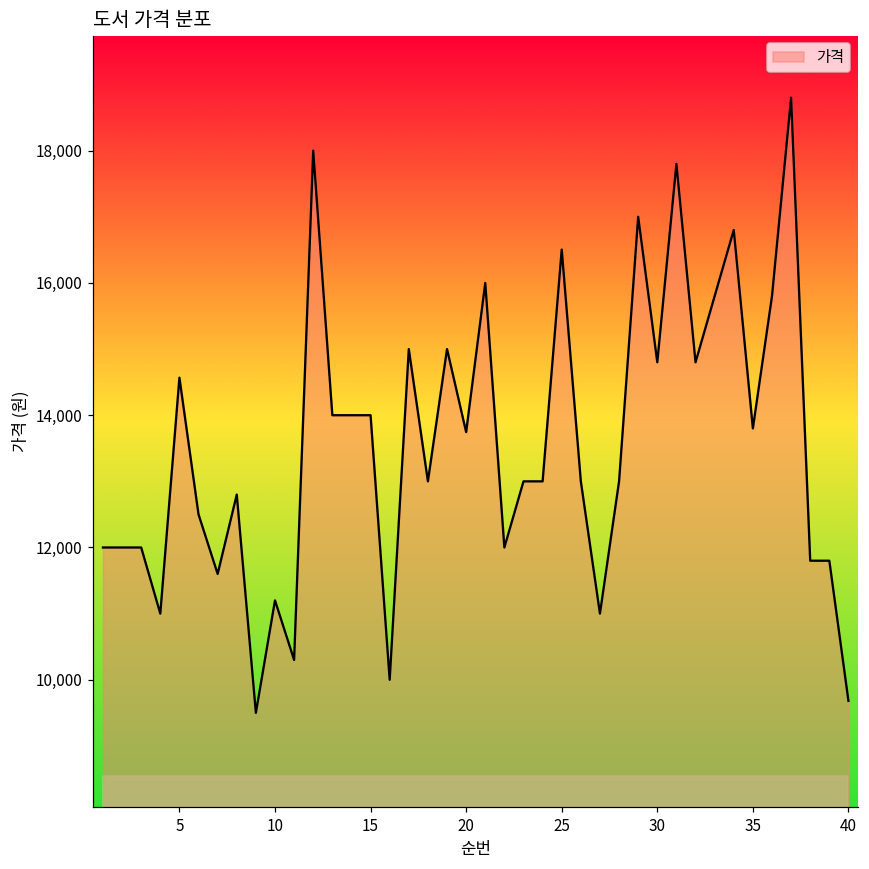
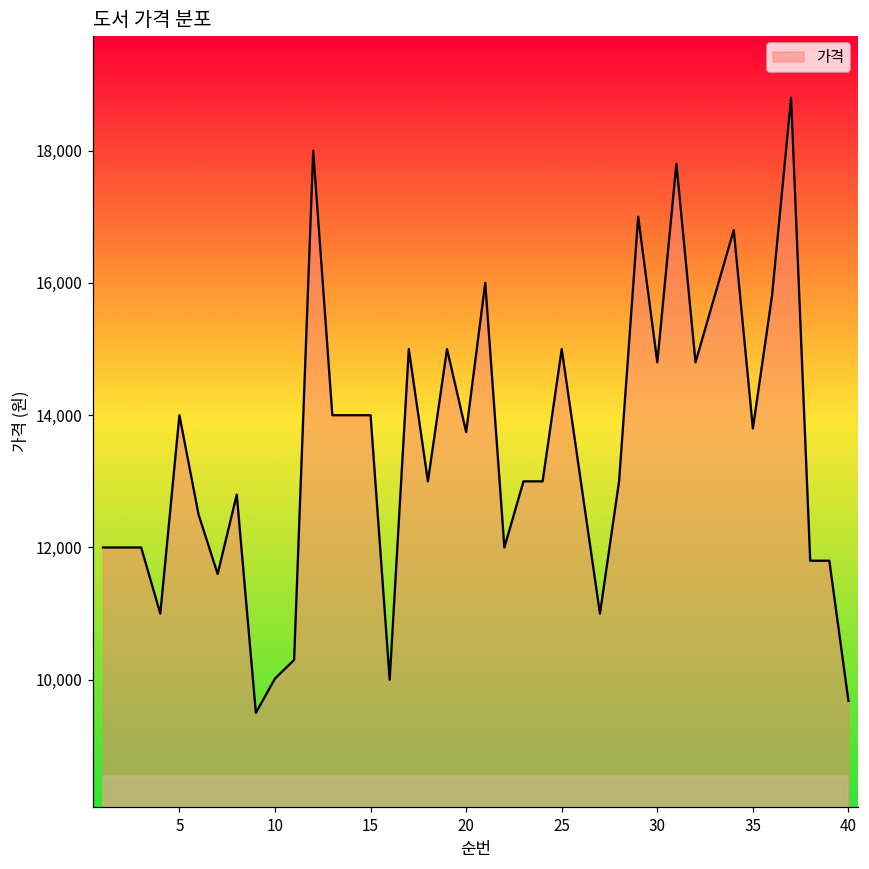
가격, 5: 14,600 -> 14,000
가격, 10: 11,200 -> 10,000
가격, 25: 16,500 -> 15,000
